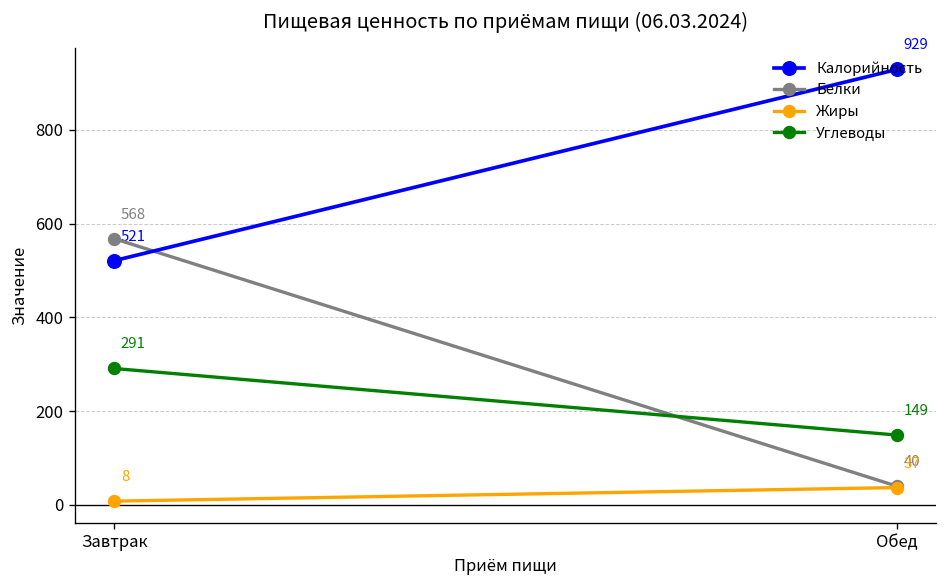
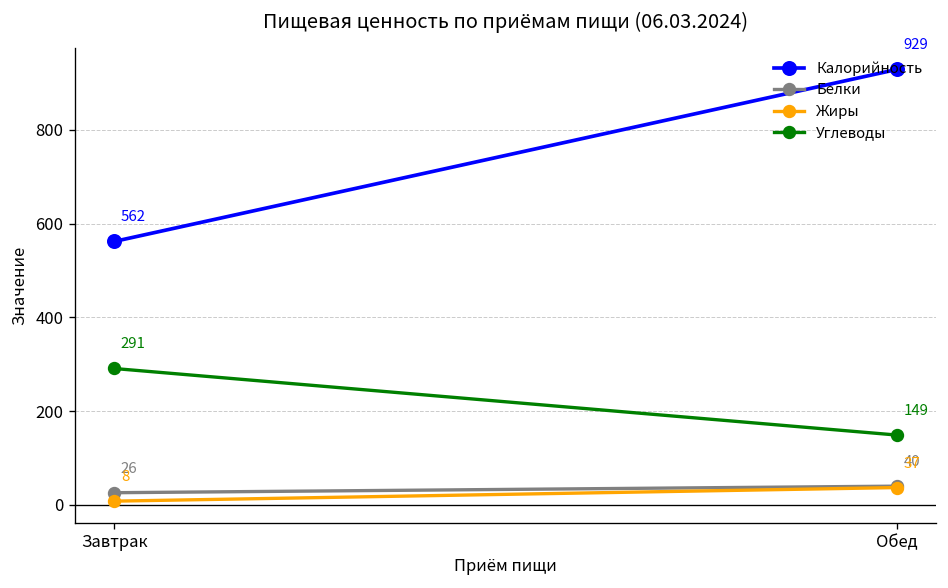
Калорийность, Завтрак: 521 -> 562
Белки, Завтрак: 568 -> 26
